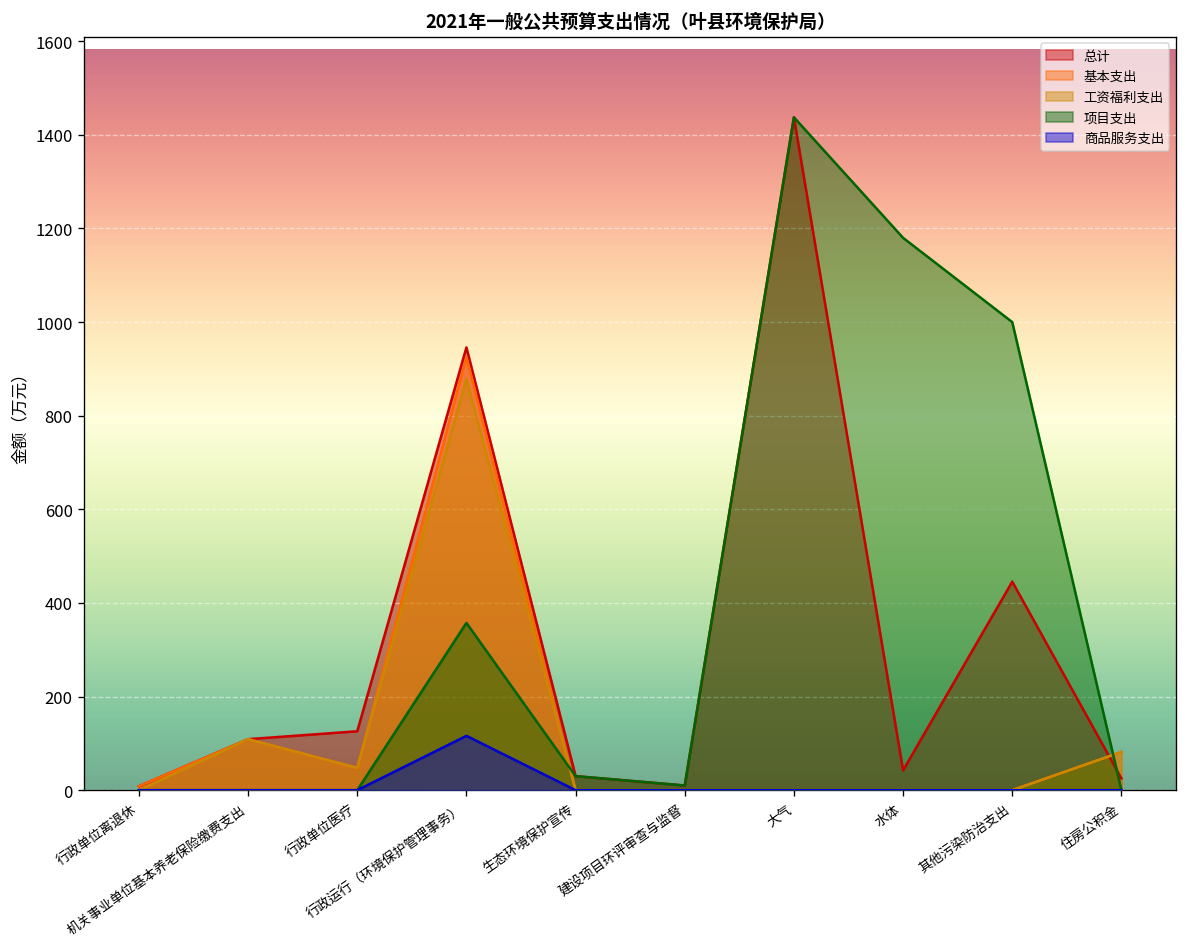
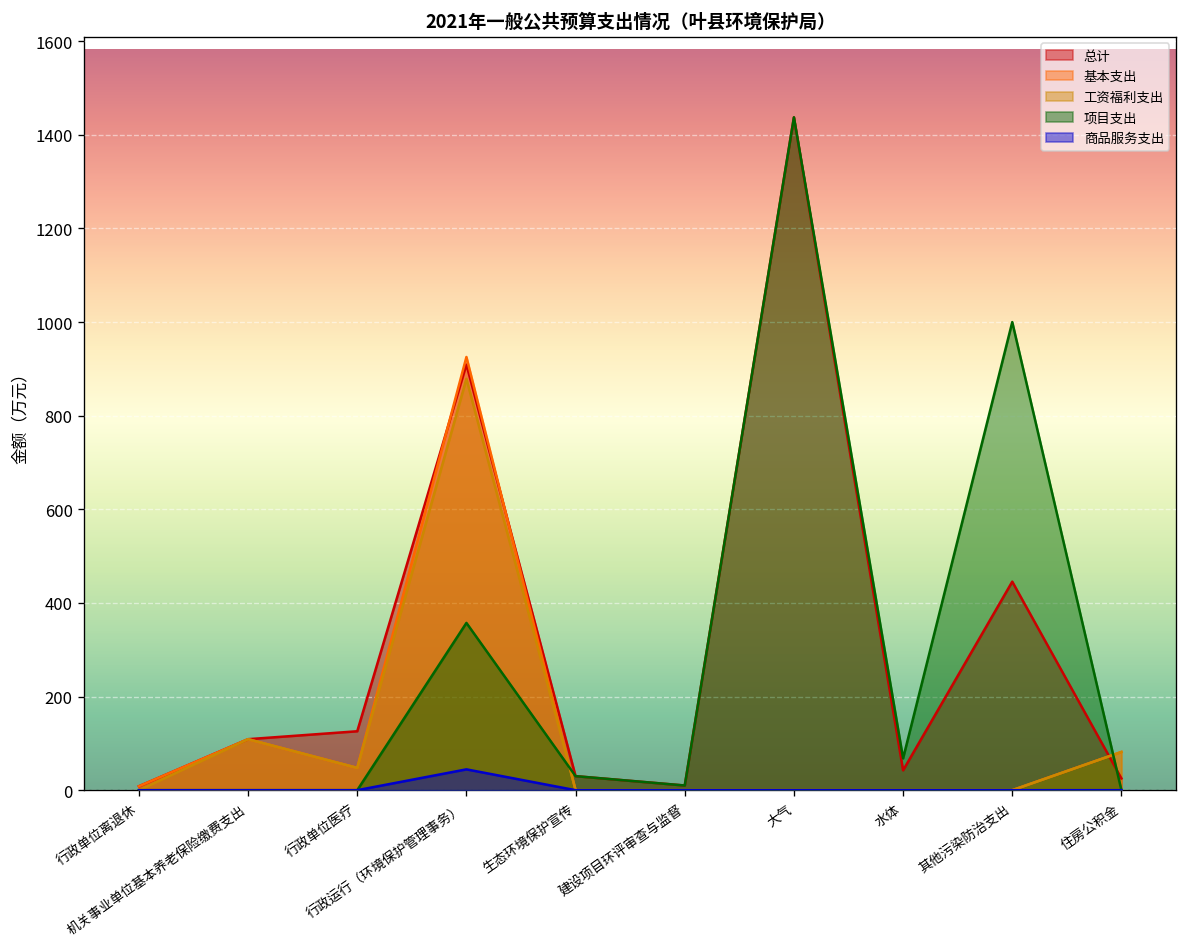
总计, 行政运行（环境保护管理事务）: 950 -> 910
商品服务支出, 行政运行（环境保护管理事务）: 120 -> 40
项目支出, 水体: 1180 -> 70
